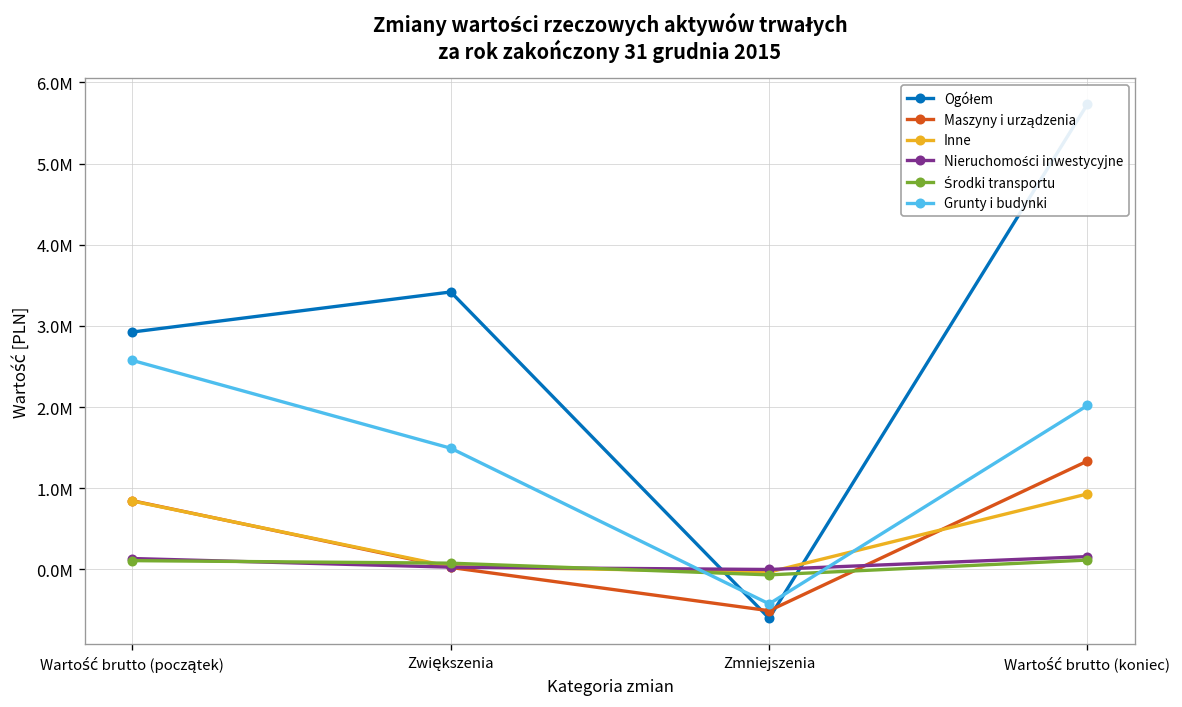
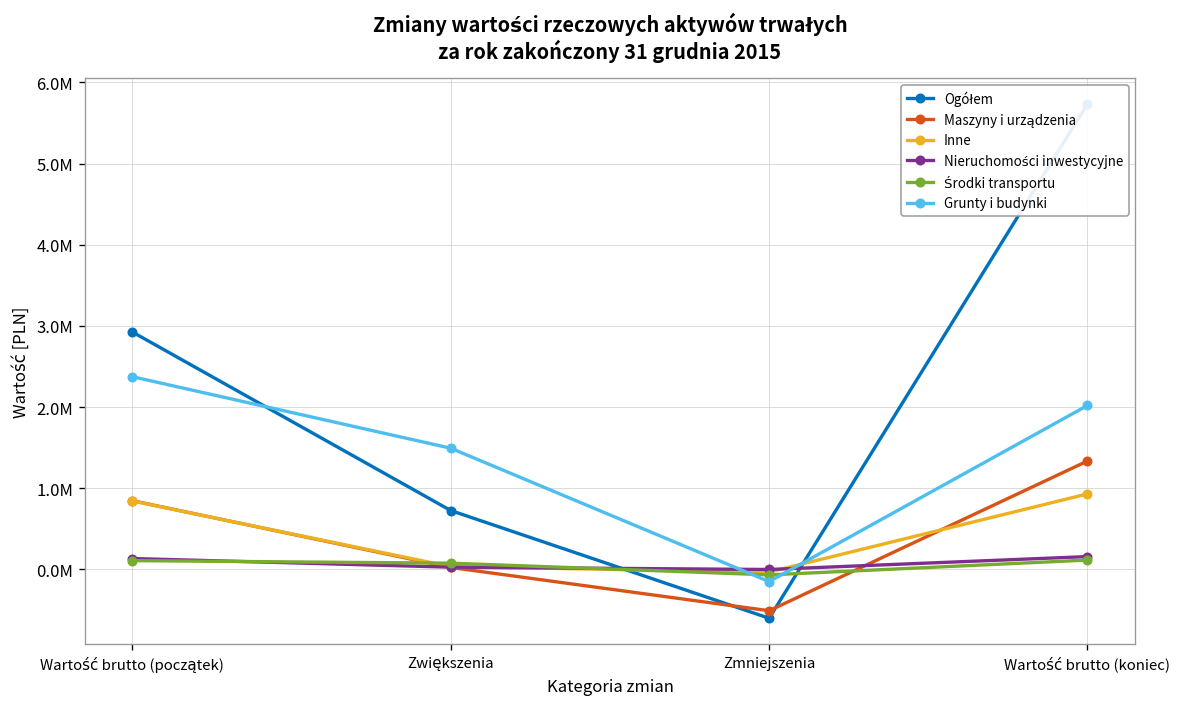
Grunty i budynki, Wartość brutto (początek): 2600000 -> 2400000
Ogółem, Zwiększenia: 3400000 -> 700000
Grunty i budynki, Zmniejszenia: -400000 -> -200000
